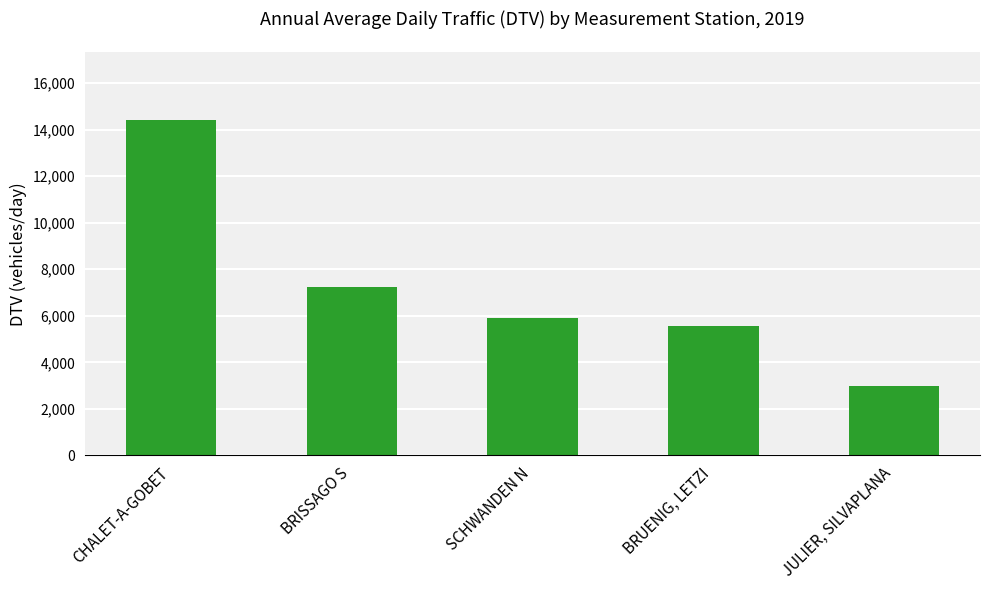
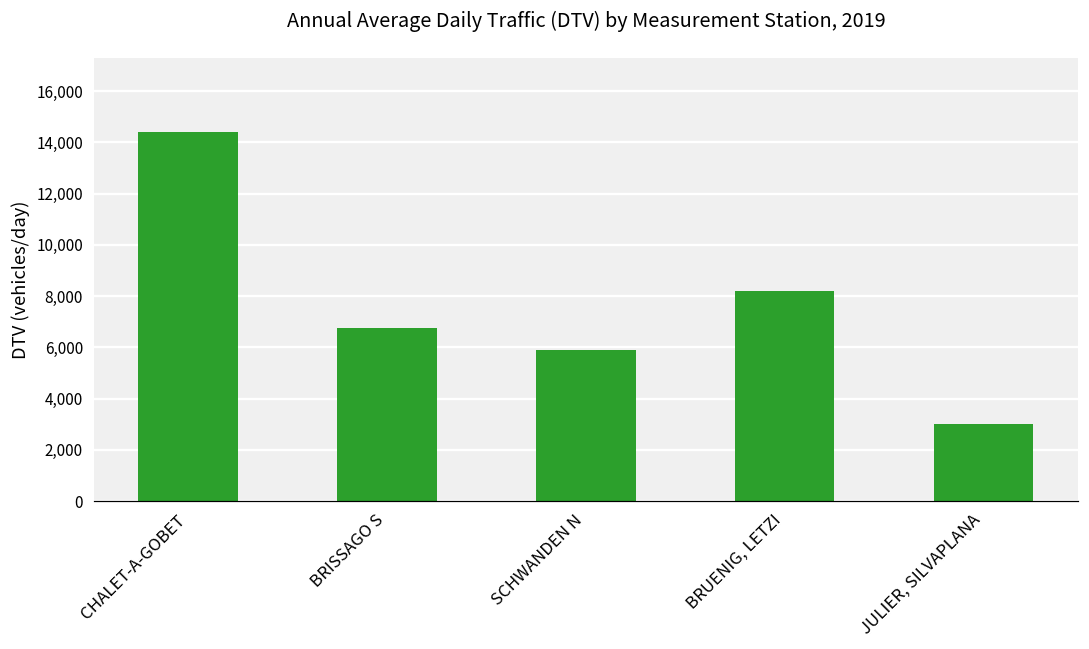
BRISSAGO S: 7,200 -> 6,700
BRUENIG, LETZI: 5,600 -> 8,200
